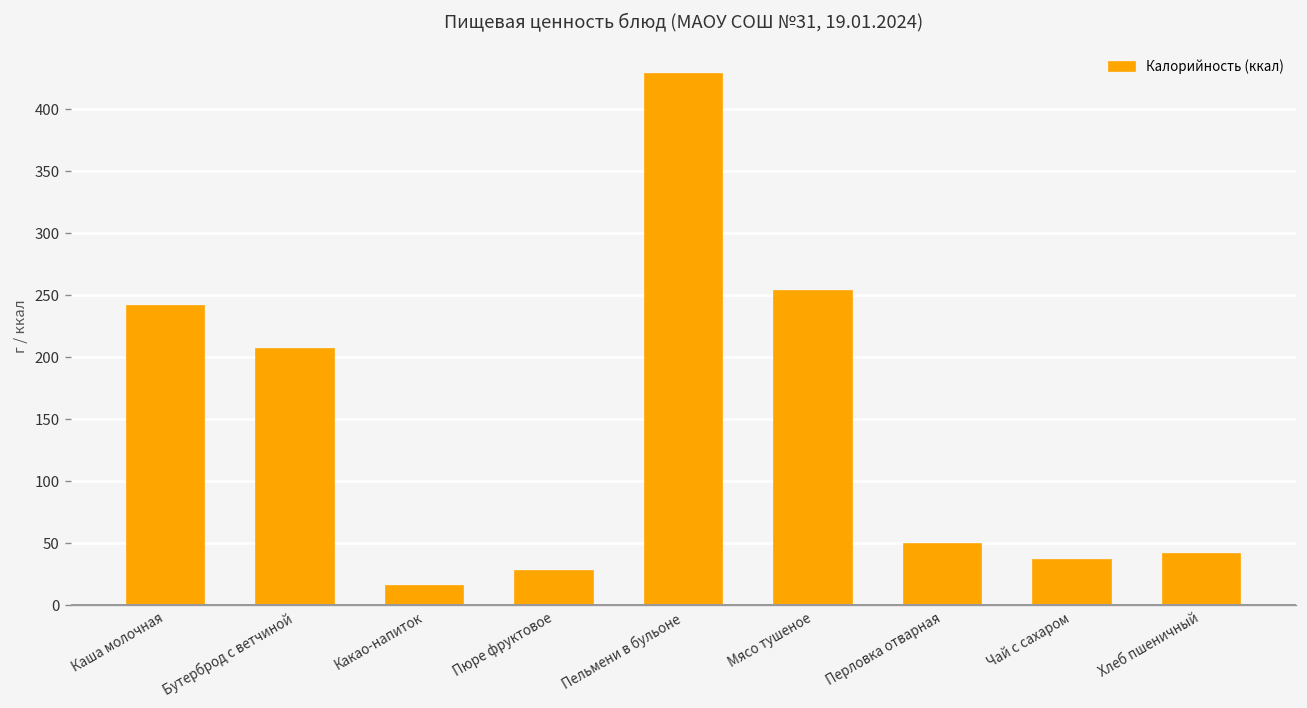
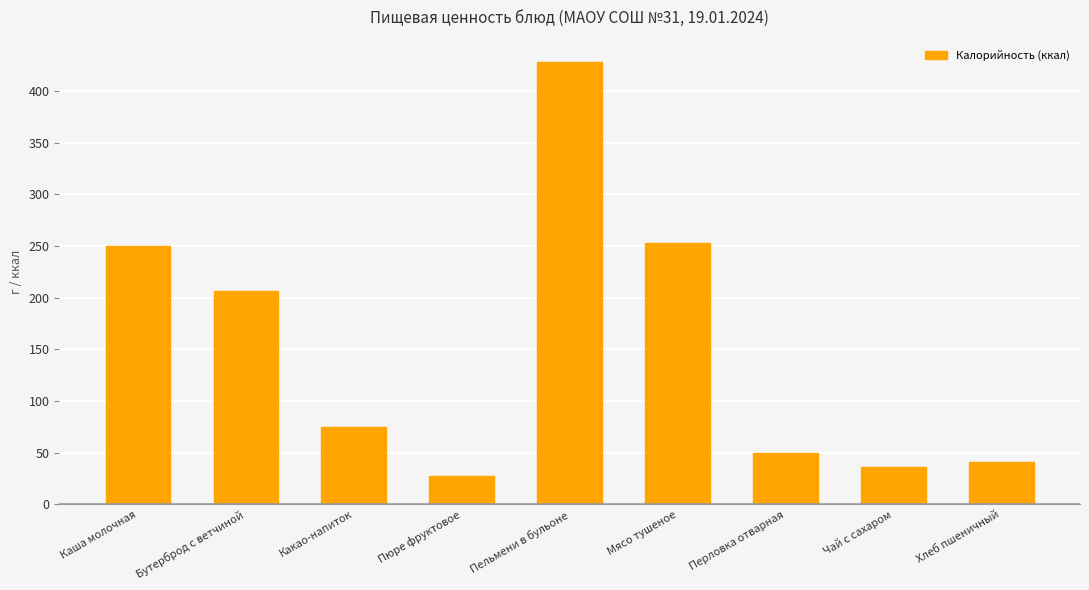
Каша молочная: 241 -> 250
Какао-напиток: 16 -> 75
